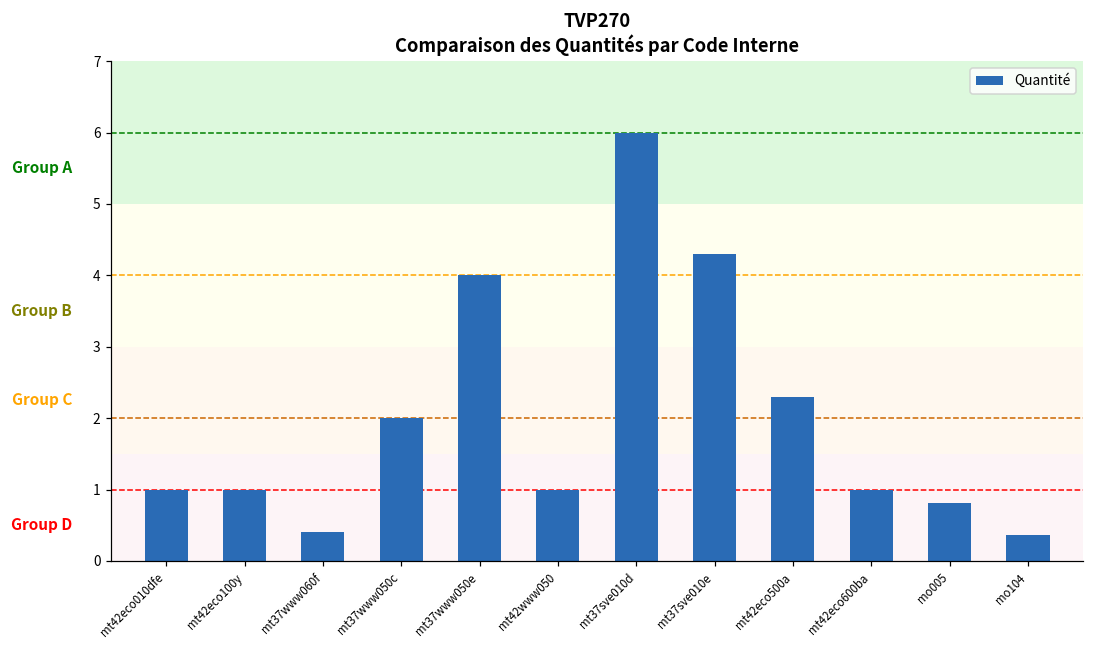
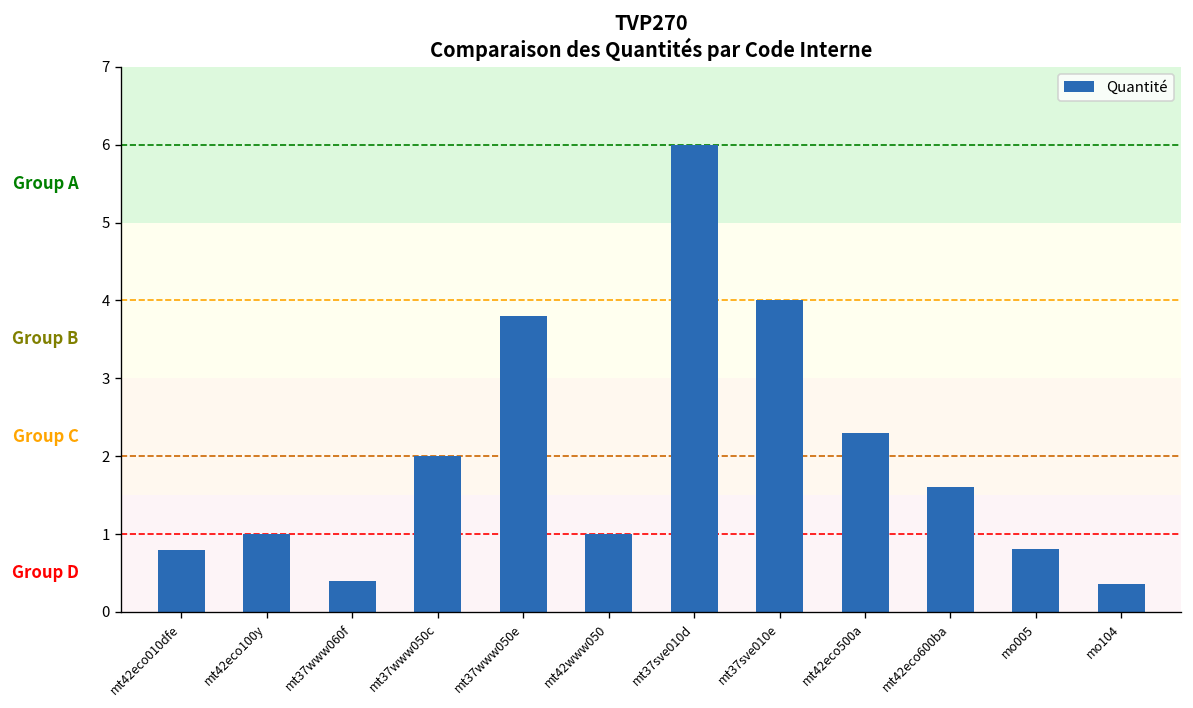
mt42eco010dfe: 1.0 -> 0.8
mt37www050e: 4.0 -> 3.8
mt37sve010e: 4.3 -> 4.0
mt42eco600ba: 1.0 -> 1.6
